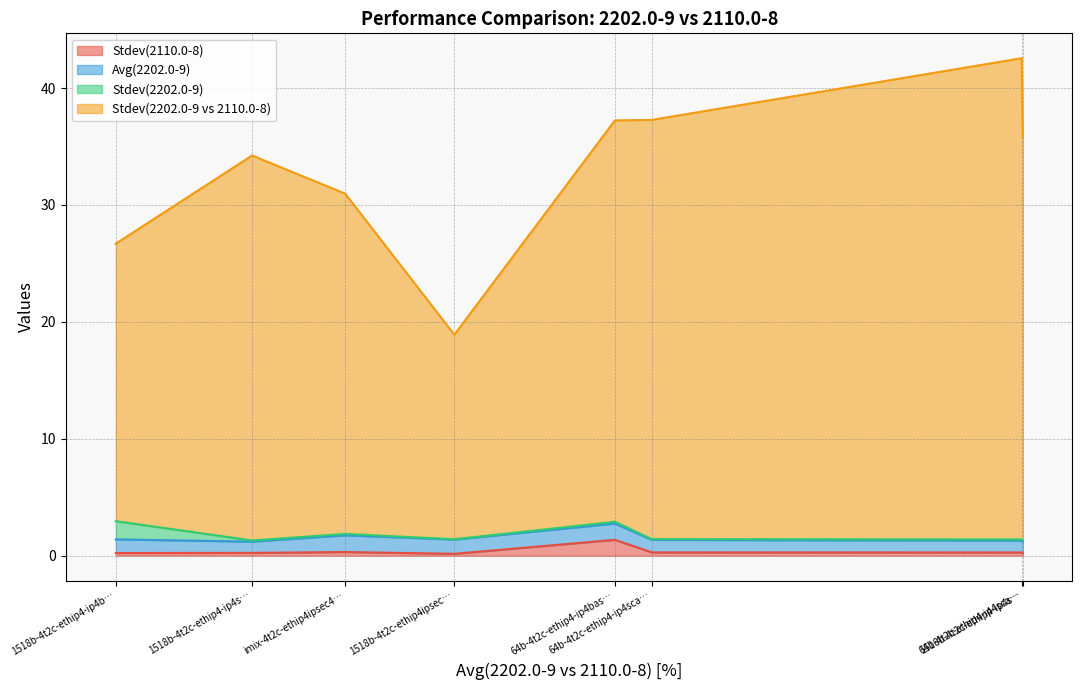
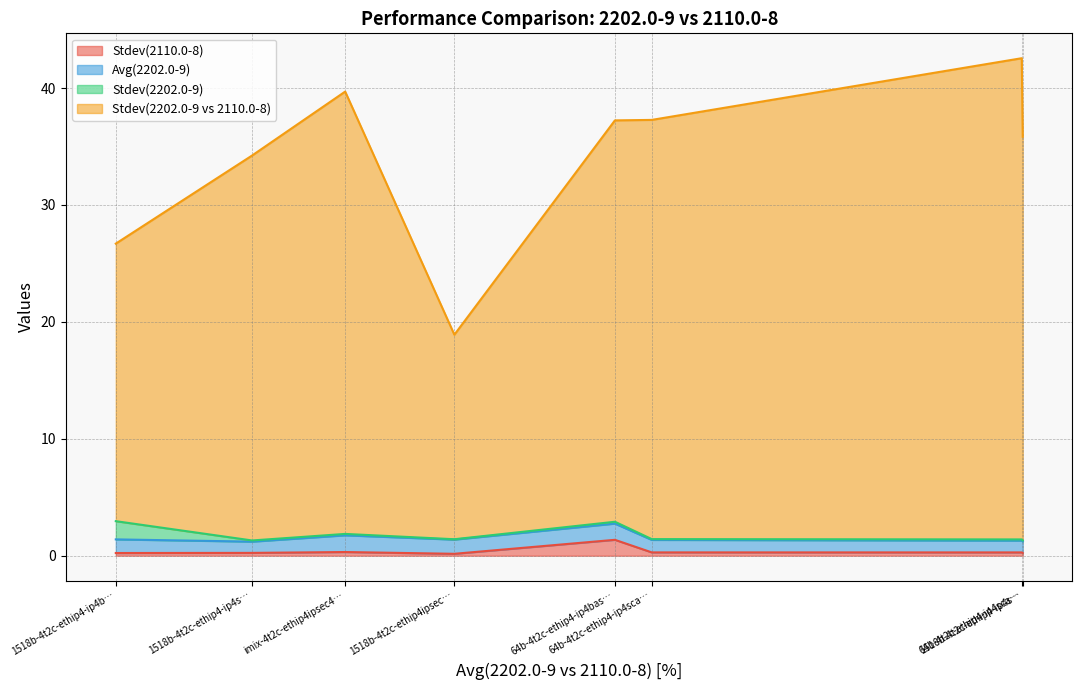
Stdev(2202.0-9 vs 2110.0-8), imix-4t2c-ethip4ipsec4…: 29.1 -> 37.8
